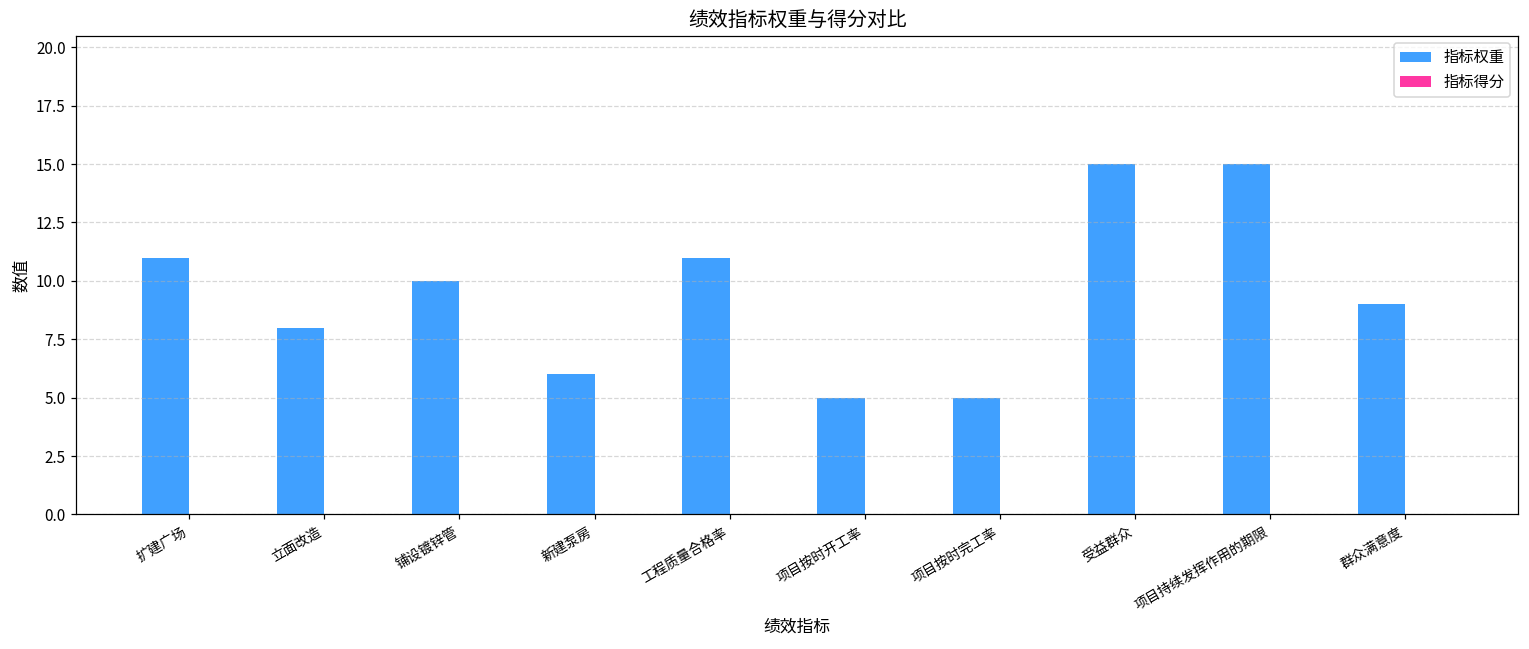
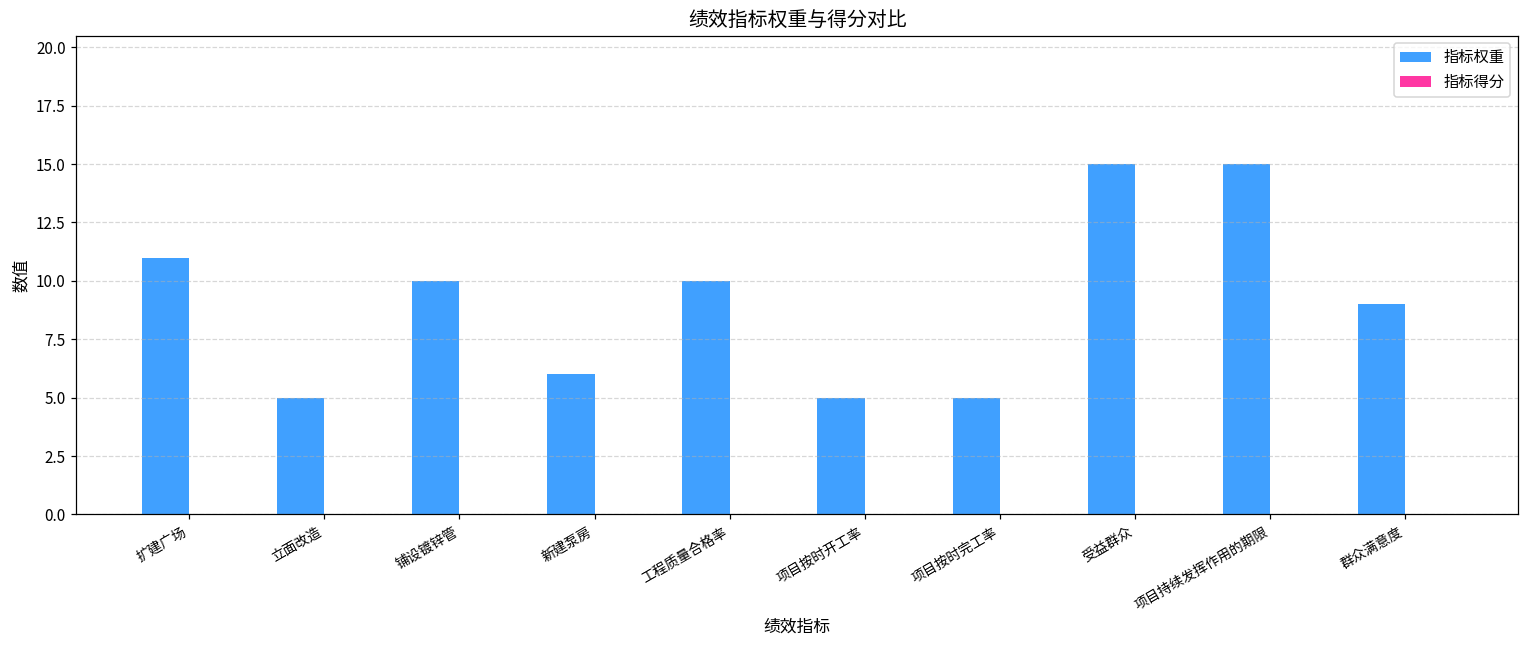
指标权重, 立面改造: 8 -> 5
指标权重, 工程质量合格率: 11 -> 10
